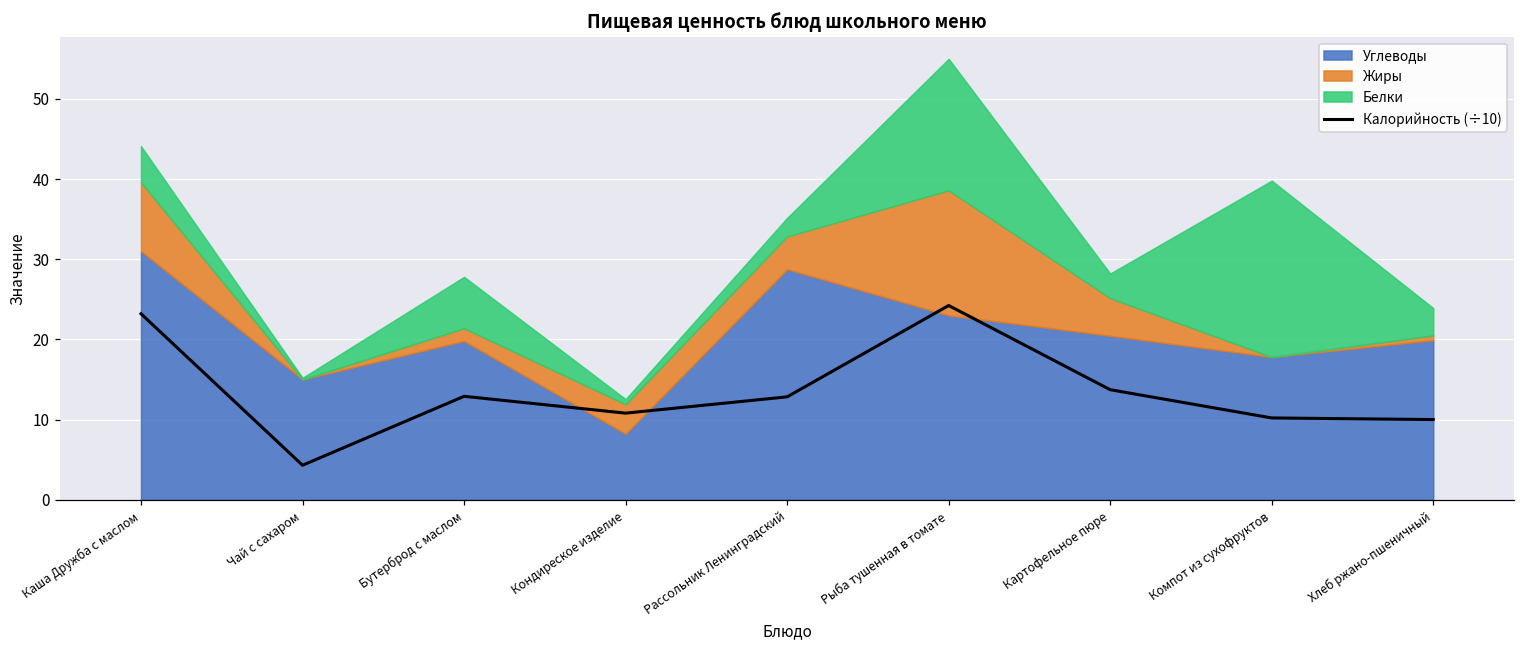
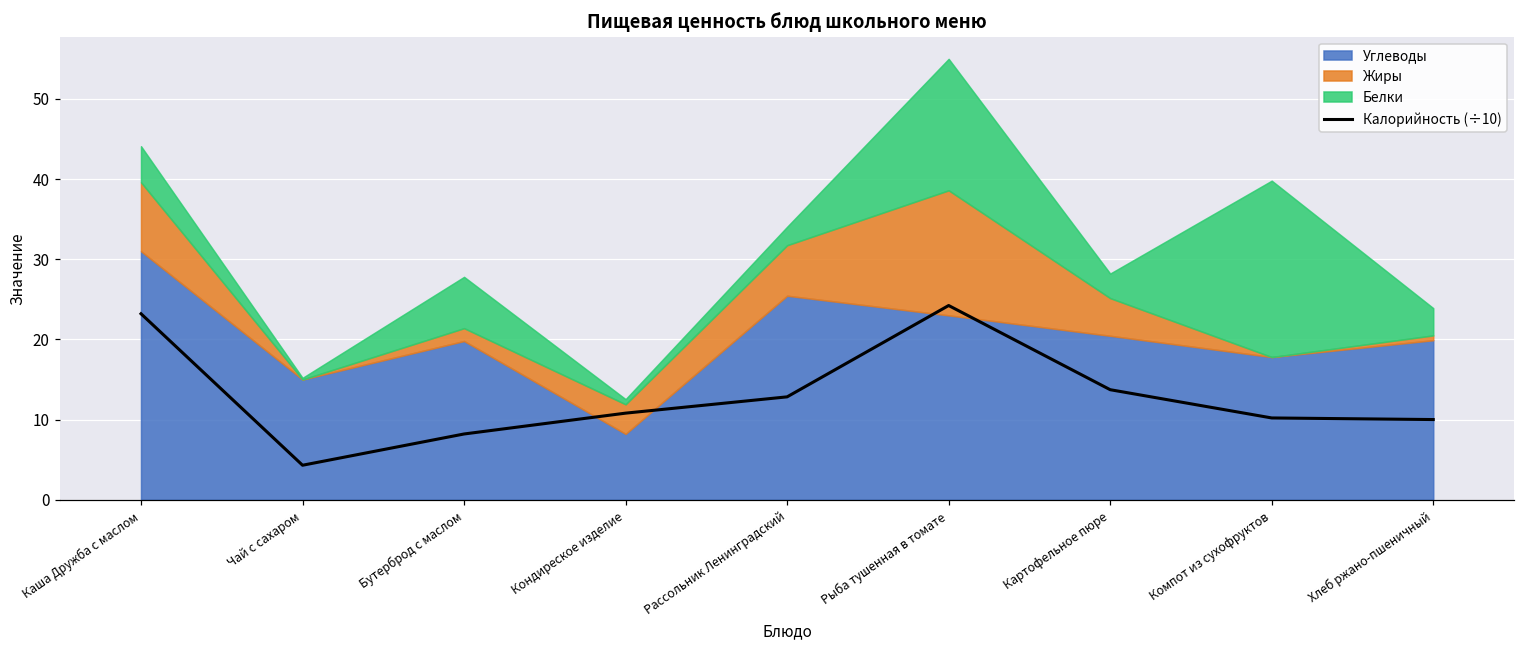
Калорийность (÷10), Бутерброд с маслом: 13 -> 8
Углеводы, Рассольник Ленинградский: 29 -> 25
Жиры, Рассольник Ленинградский: 4 -> 6
